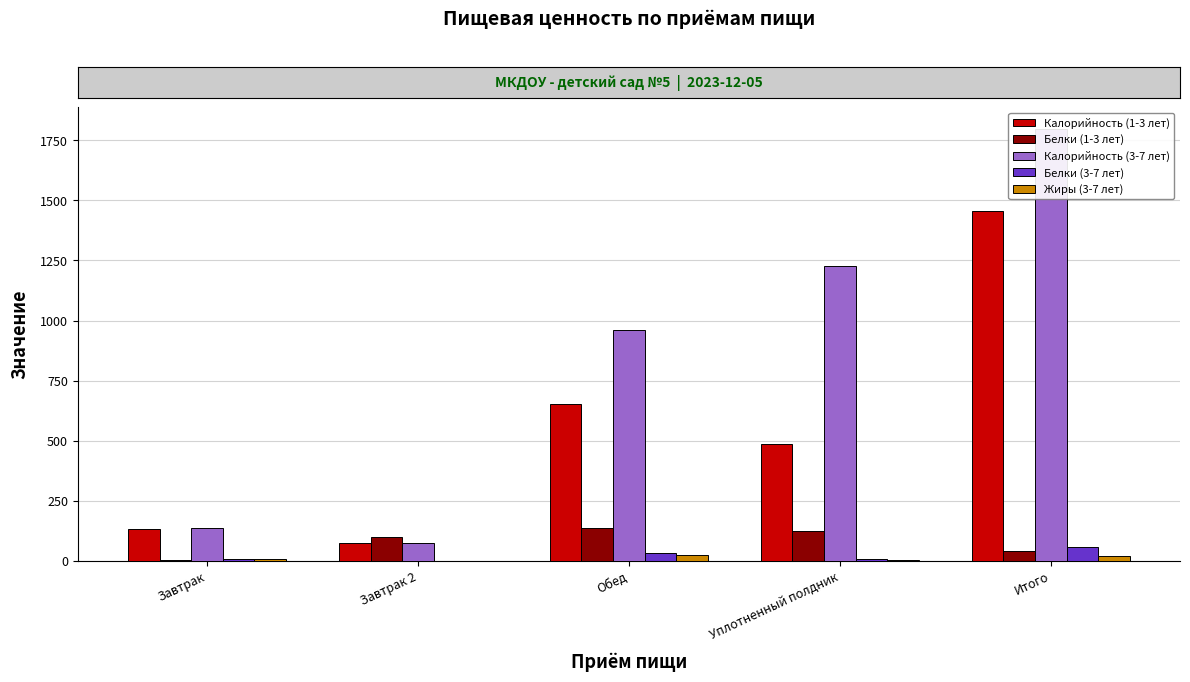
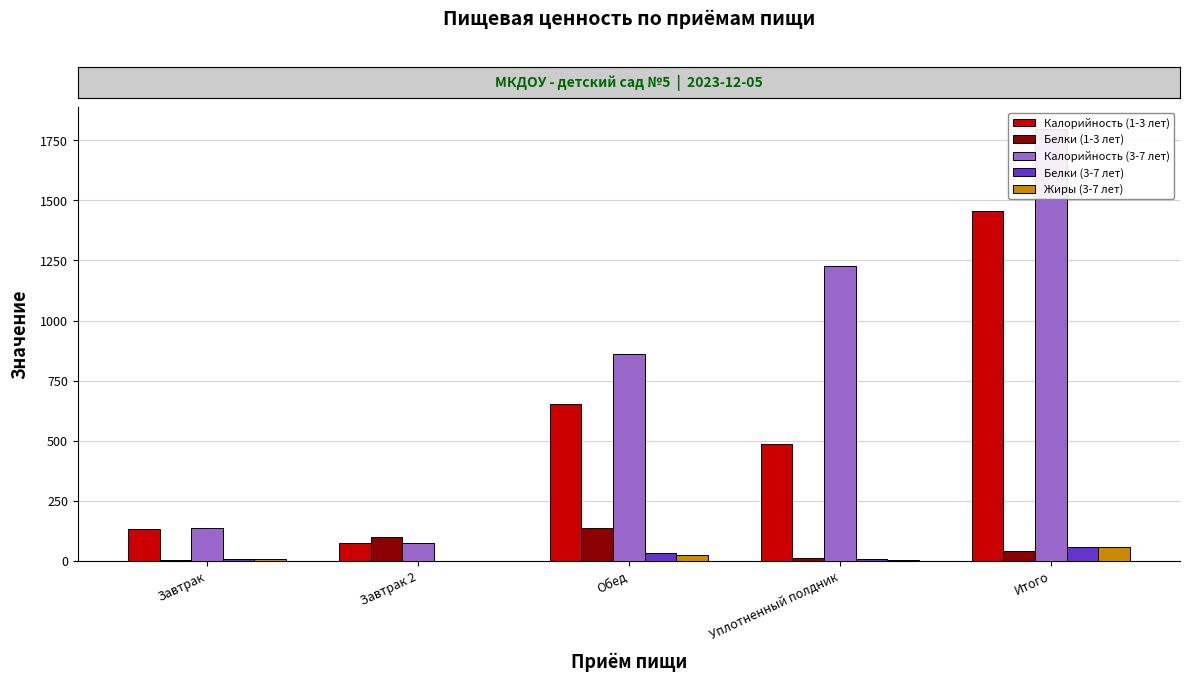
Калорийность (3-7 лет), Обед: 960 -> 860
Белки (1-3 лет), Уплотненный полдник: 120 -> 10
Жиры (3-7 лет), Итого: 20 -> 60
